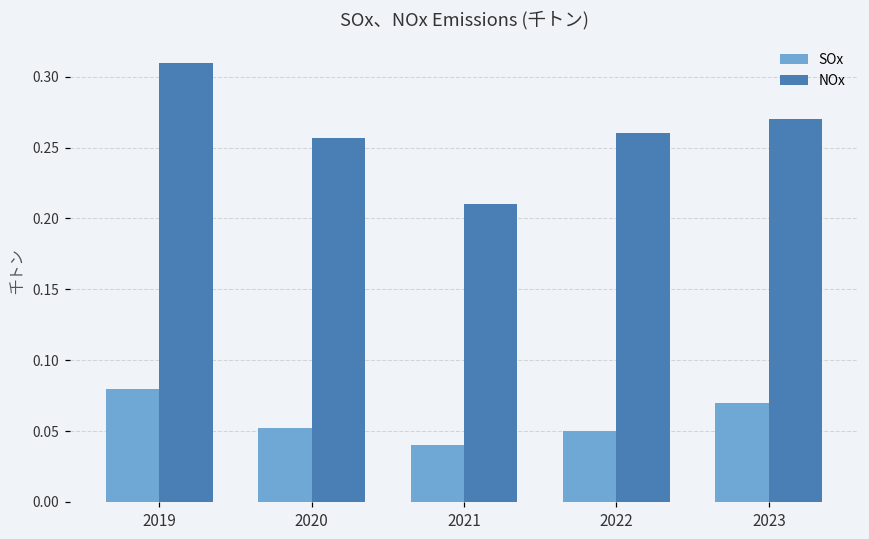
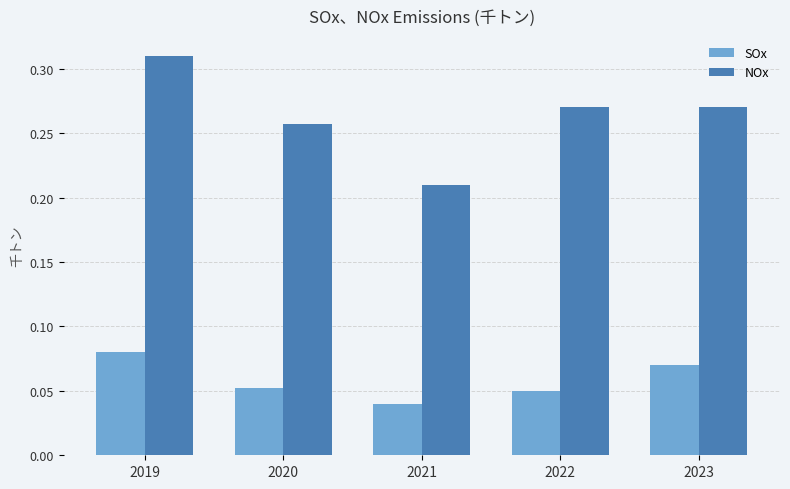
NOx, 2022: 0.26 -> 0.27
